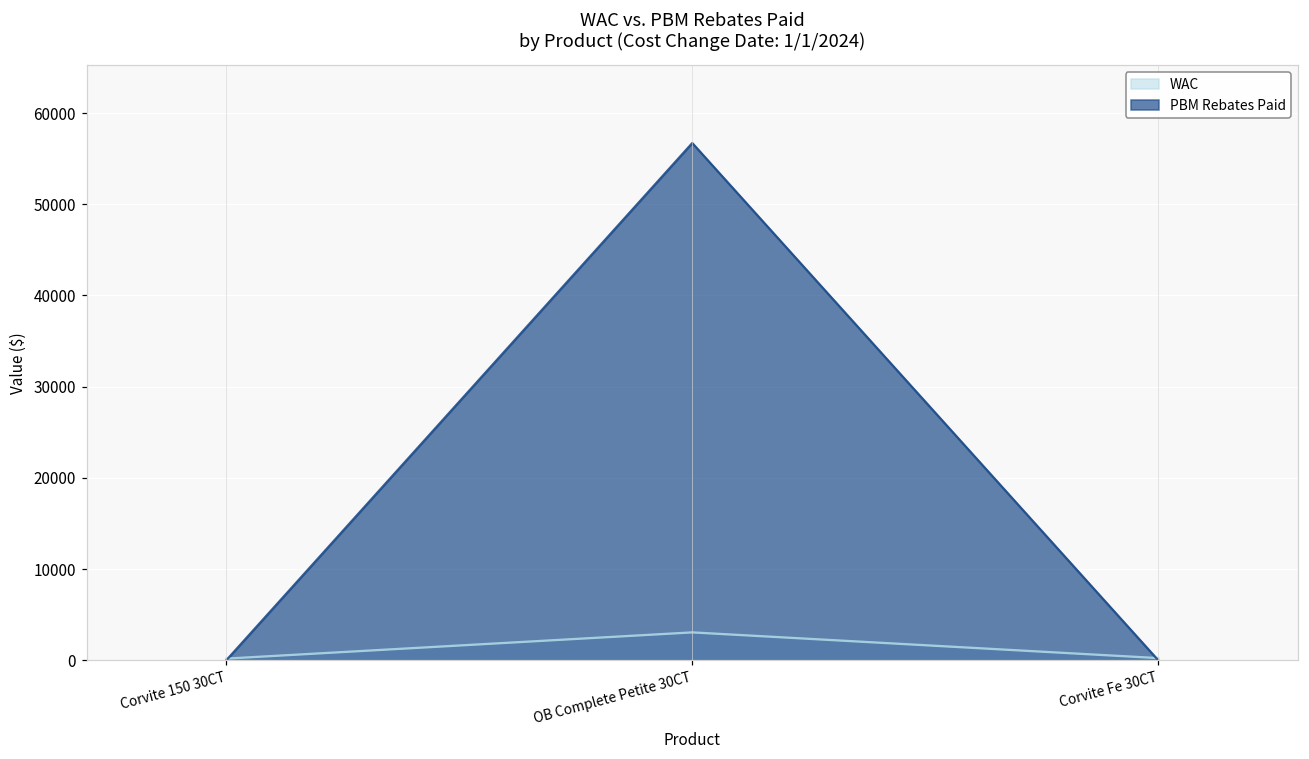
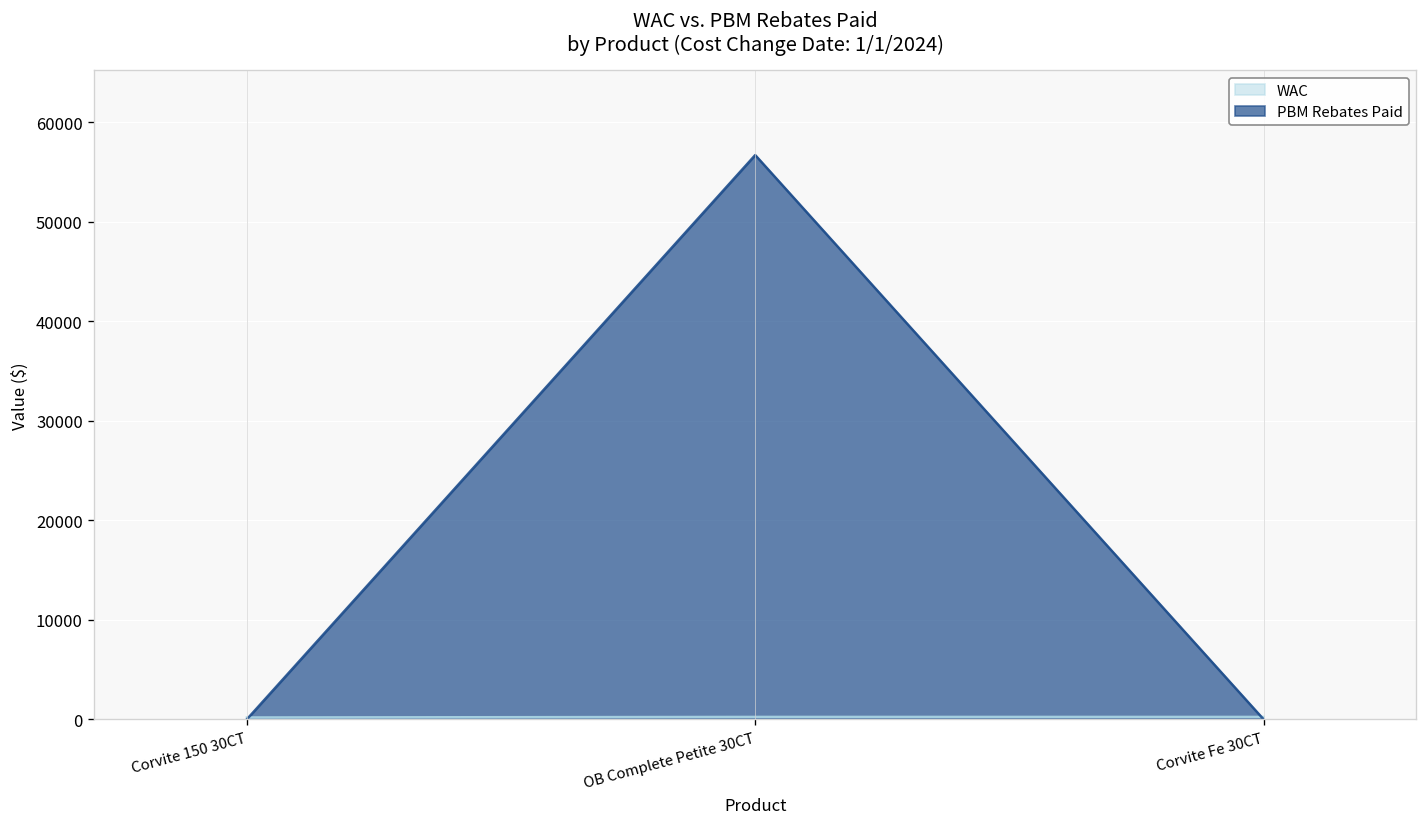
WAC, OB Complete Petite 30CT: 3000 -> 0
